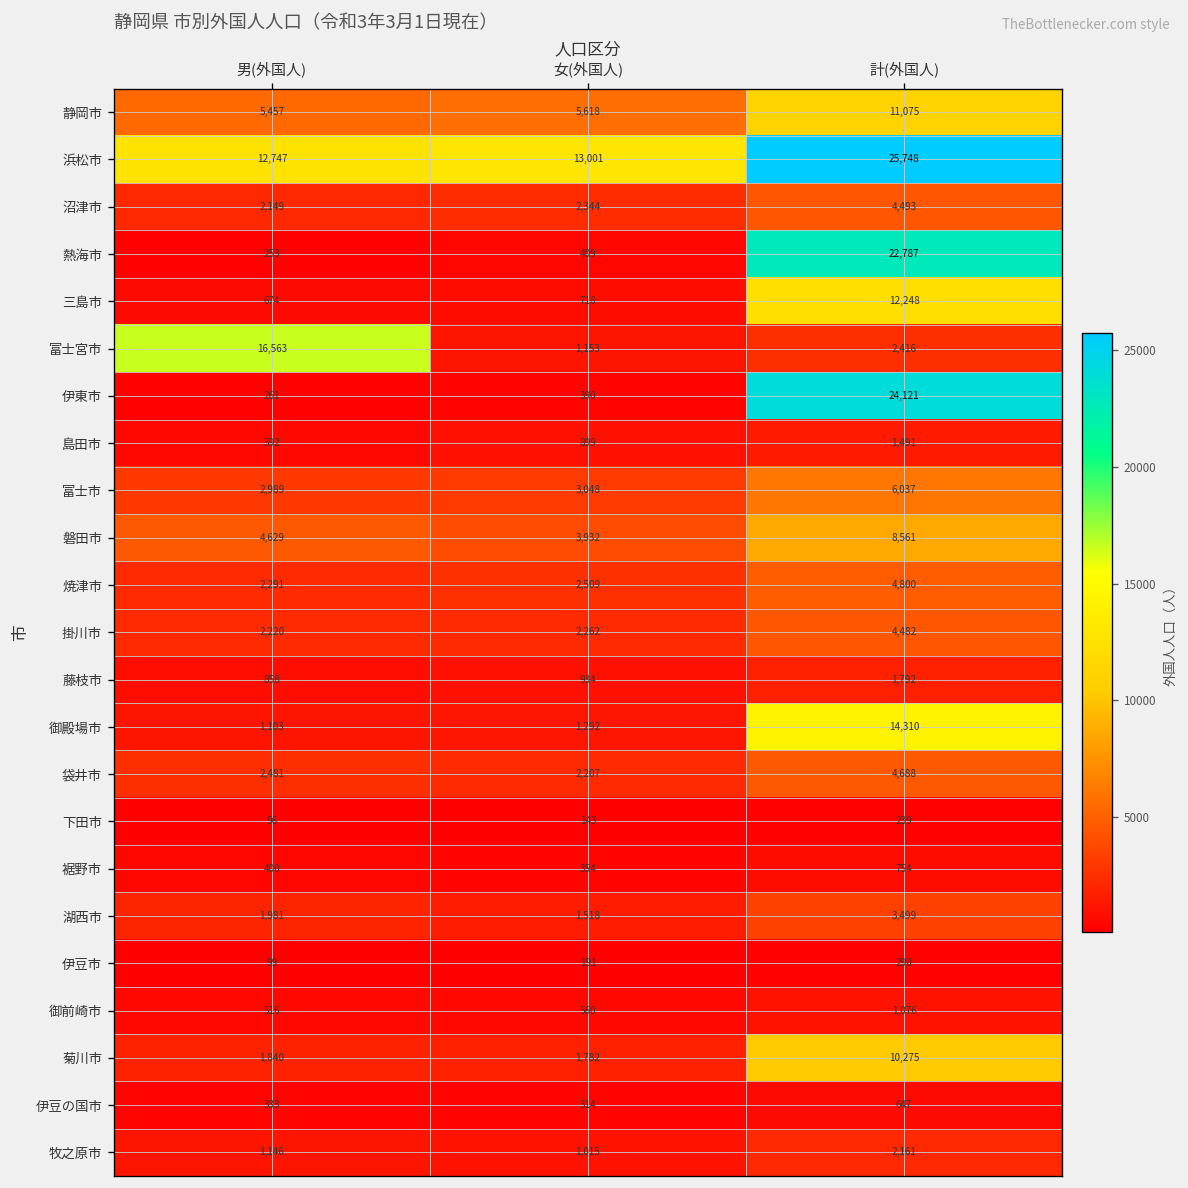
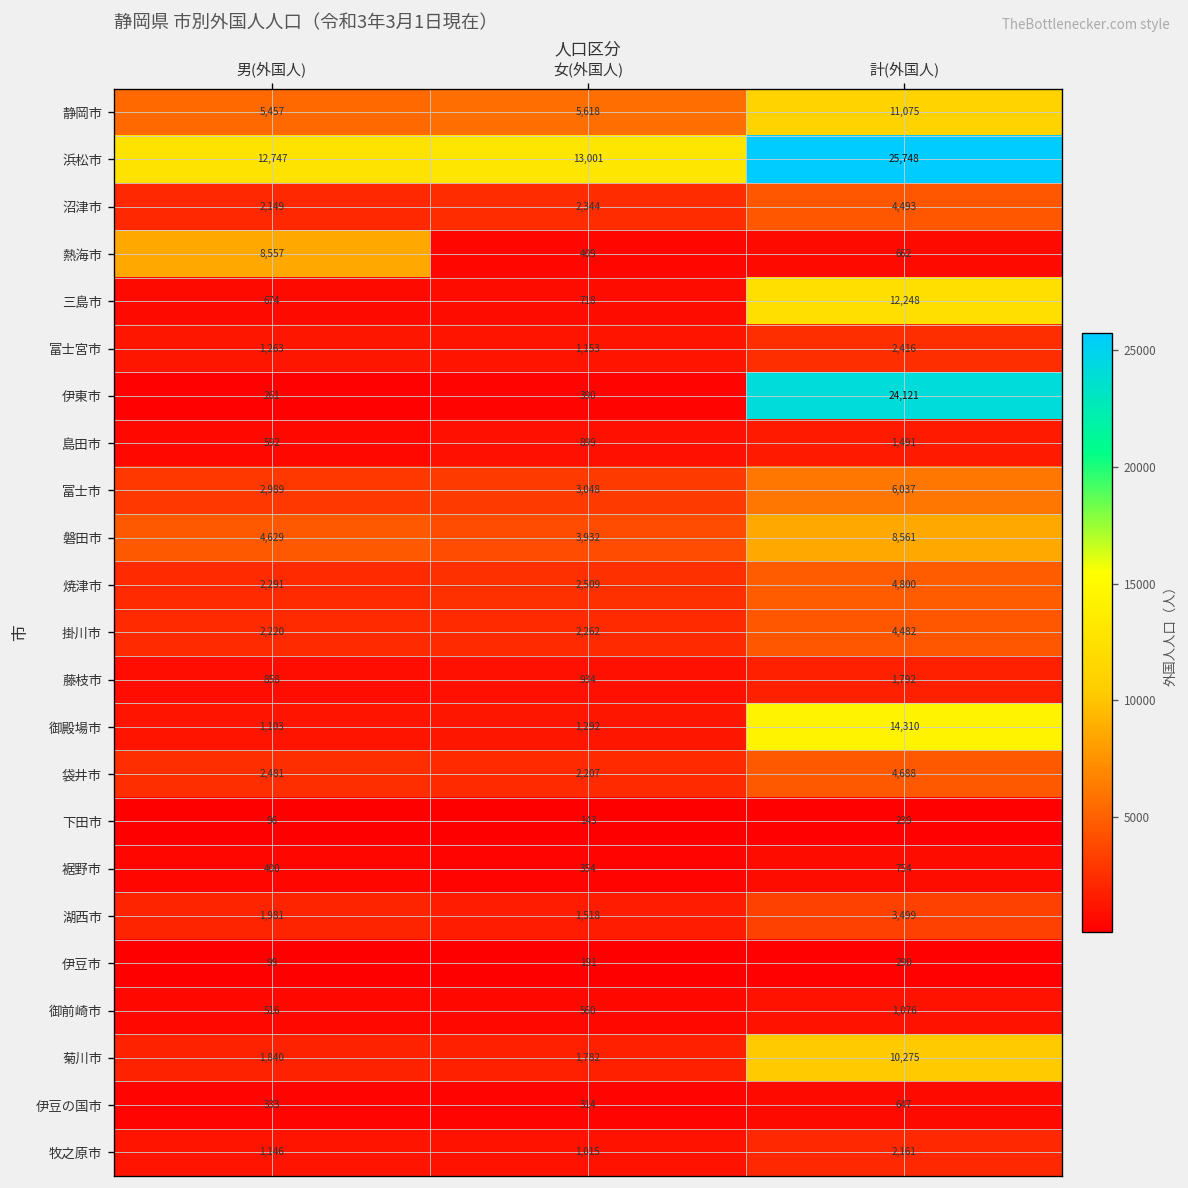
熱海市, 男(外国人): 253 -> 8,557
熱海市, 計(外国人): 22,787 -> 662
富士宮市, 男(外国人): 16,563 -> 1,263
